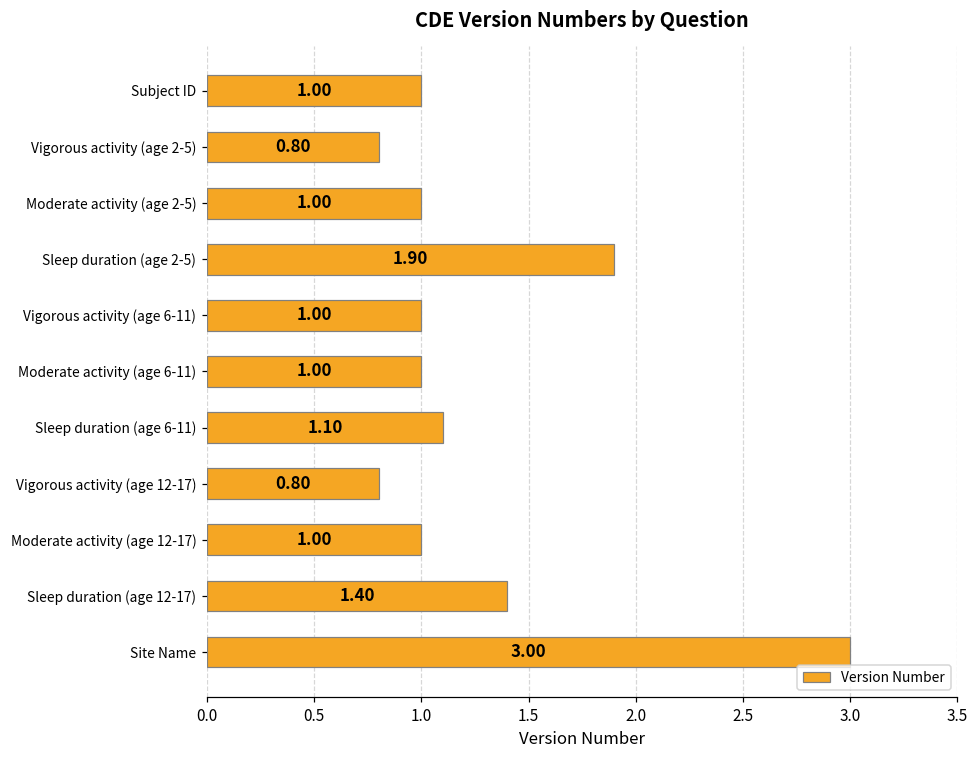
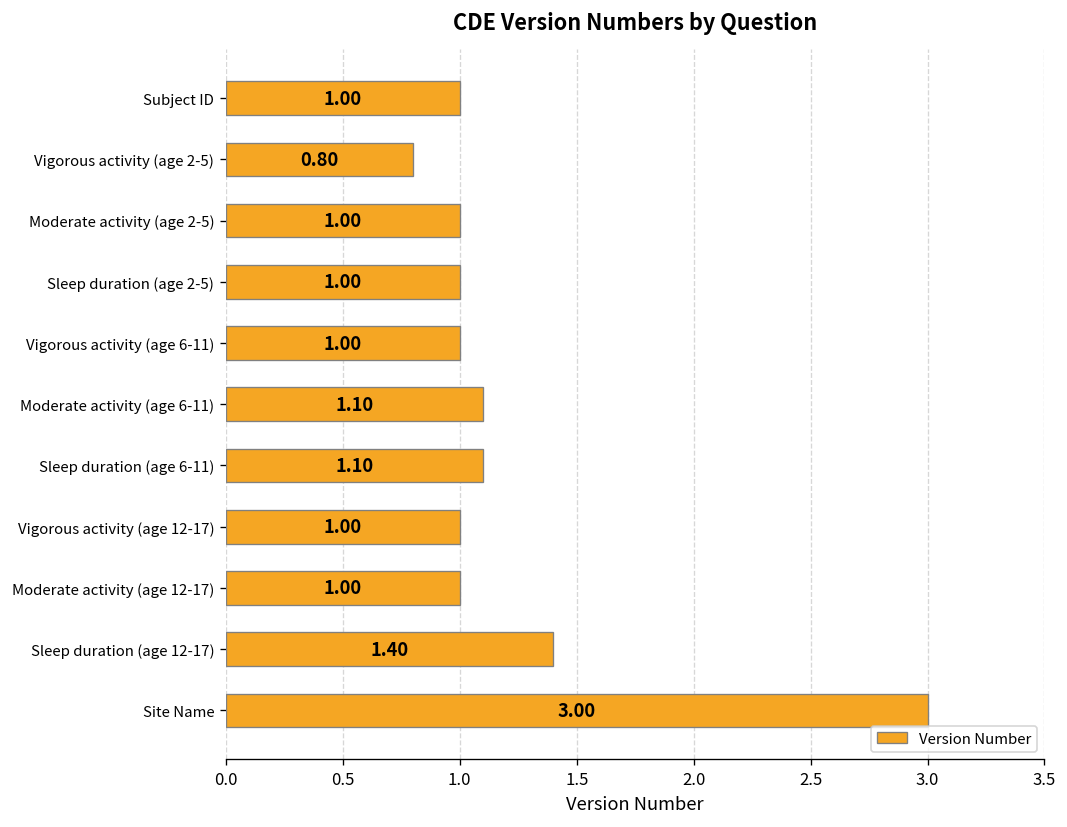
Sleep duration (age 2-5): 1.90 -> 1.00
Moderate activity (age 6-11): 1.00 -> 1.10
Vigorous activity (age 12-17): 0.80 -> 1.00
